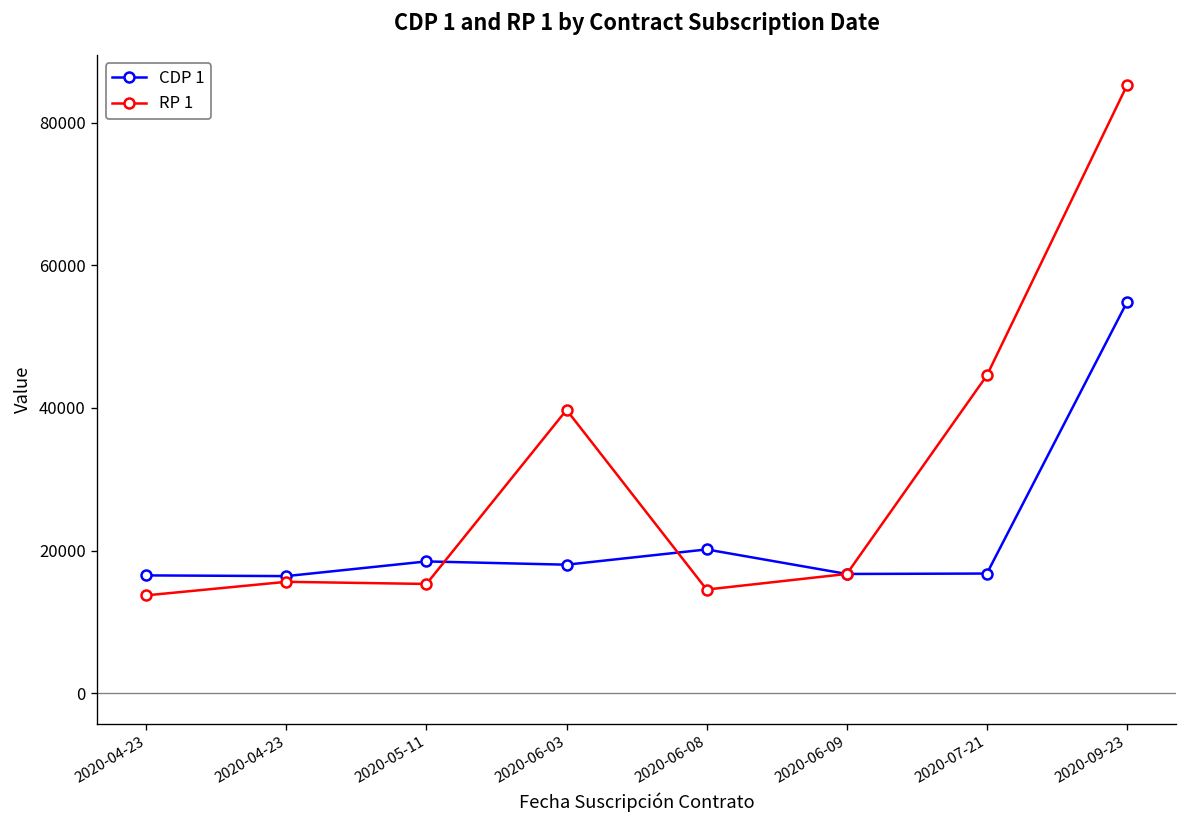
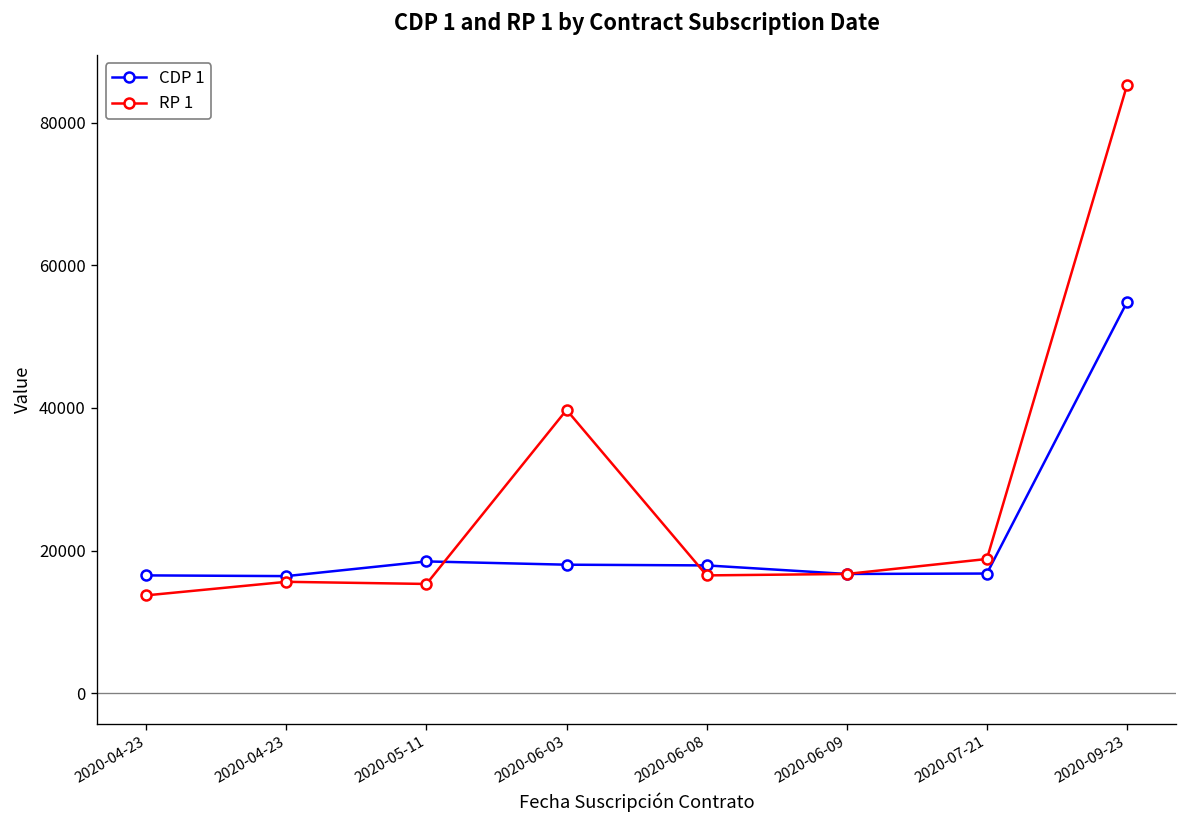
CDP 1, 2020-06-08: 20000 -> 18000
RP 1, 2020-06-08: 15000 -> 17000
RP 1, 2020-07-21: 45000 -> 19000
